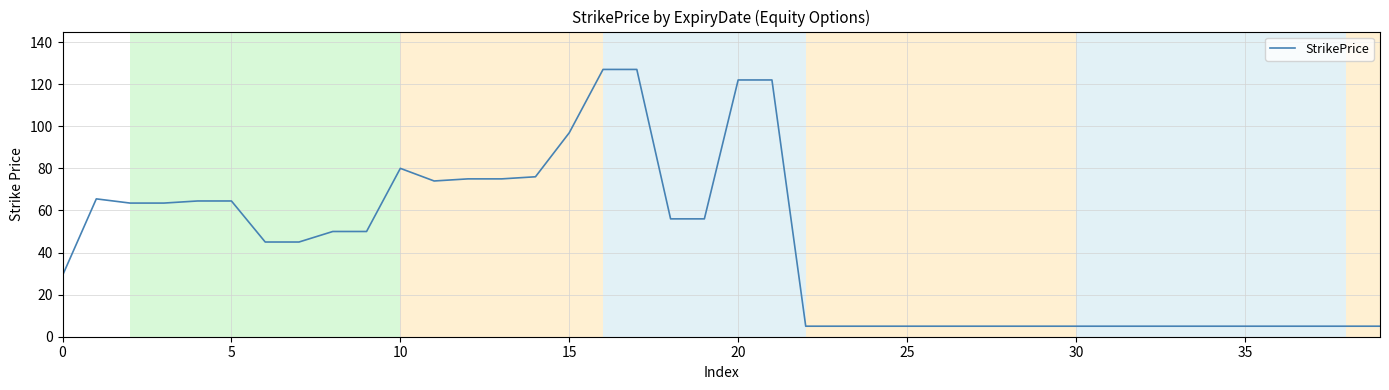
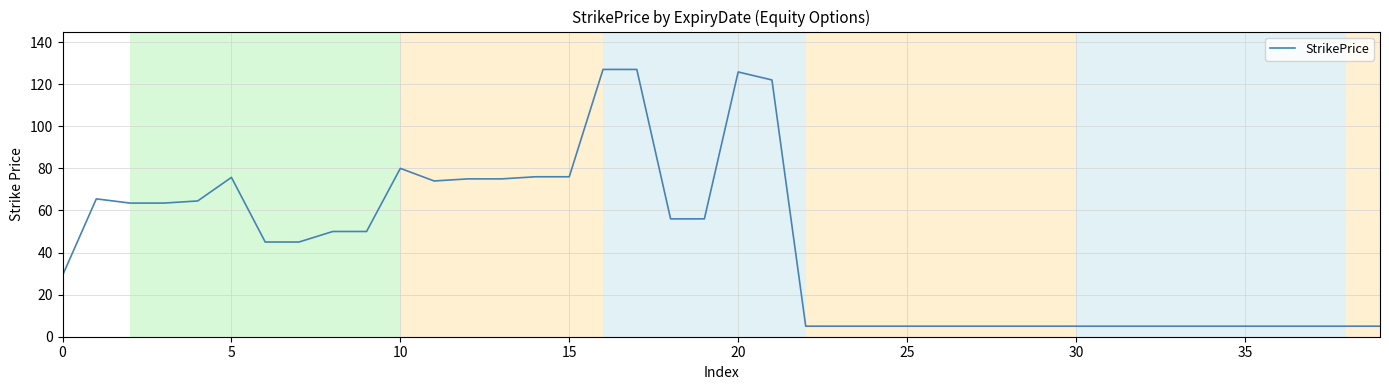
5: 65 -> 76
15: 97 -> 76
20: 122 -> 126
